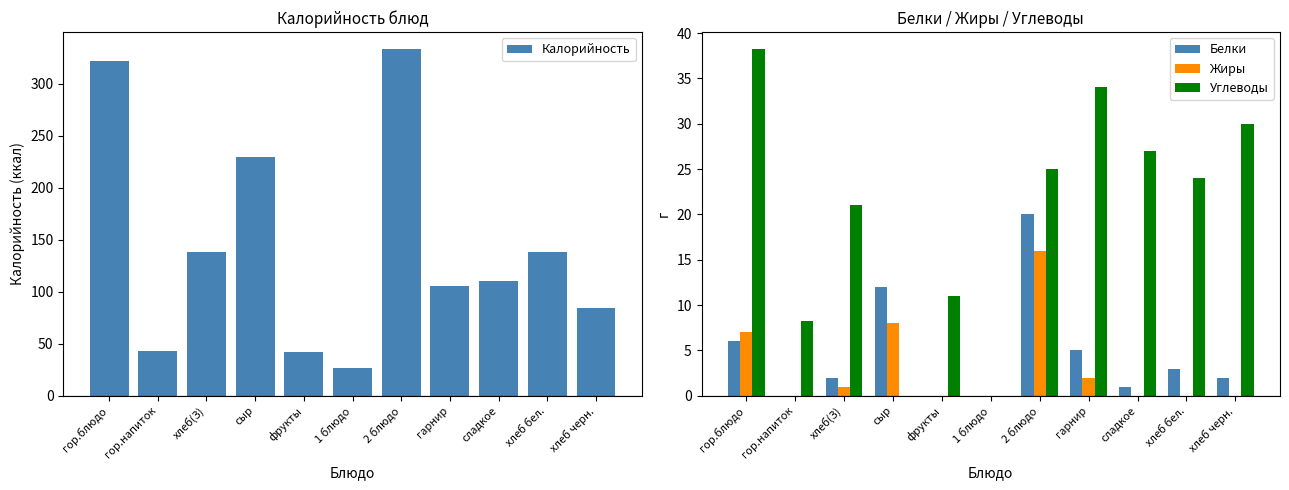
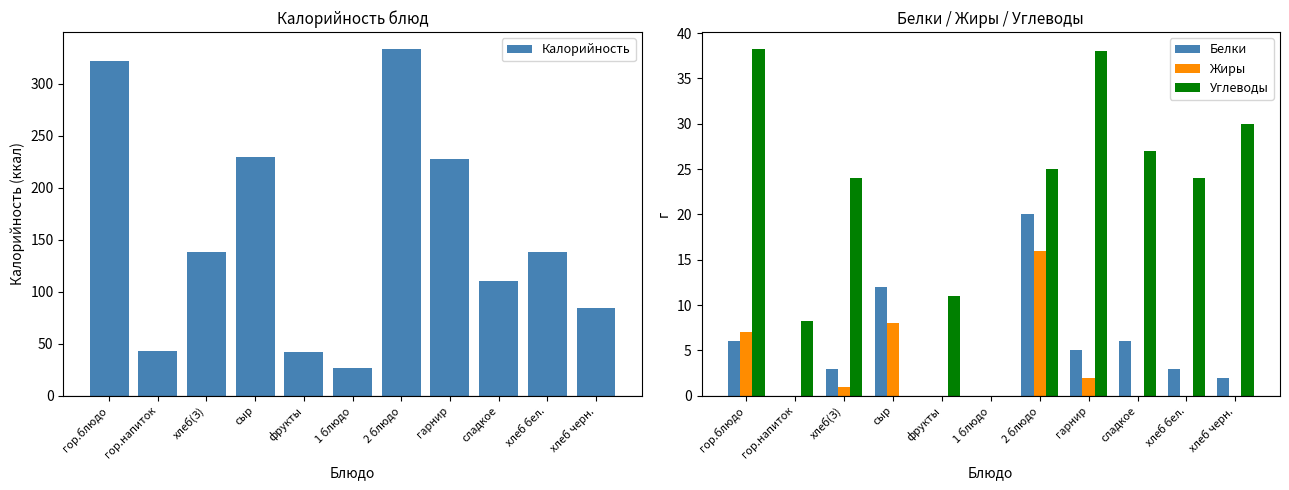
Калорийность блюд, гарнир: 106 -> 228
Белки / Жиры / Углеводы, Белки, хлеб(З): 2 -> 3
Белки / Жиры / Углеводы, Углеводы, хлеб(З): 21 -> 24
Белки / Жиры / Углеводы, Углеводы, гарнир: 34 -> 38
Белки / Жиры / Углеводы, Белки, сладкое: 1 -> 6
